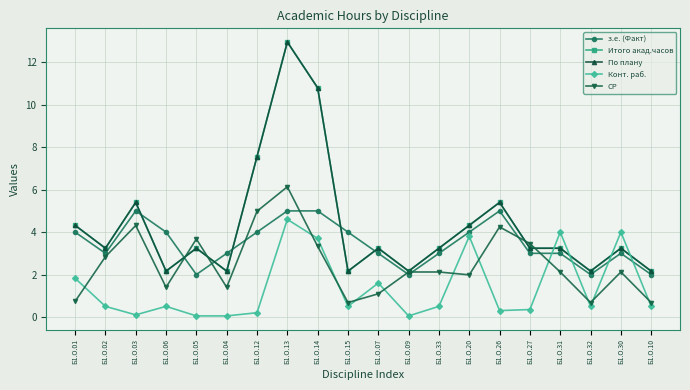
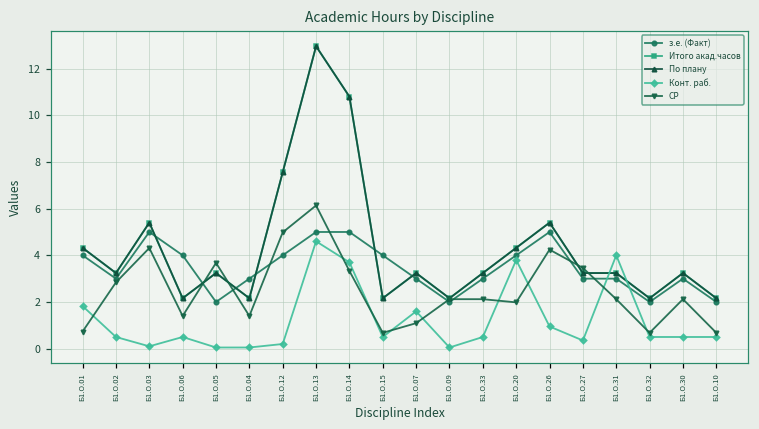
Конт. раб., Б1.О.26: 0.3 -> 1.0
Конт. раб., Б1.О.30: 4.0 -> 0.5
